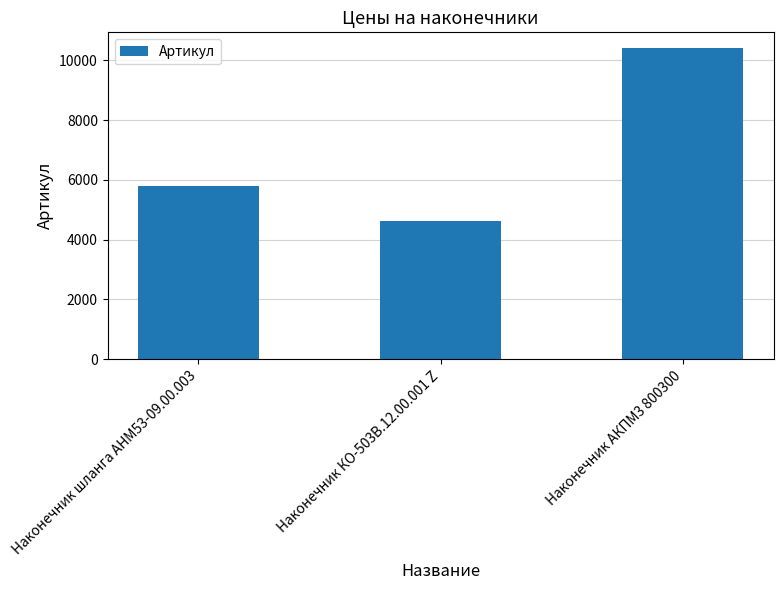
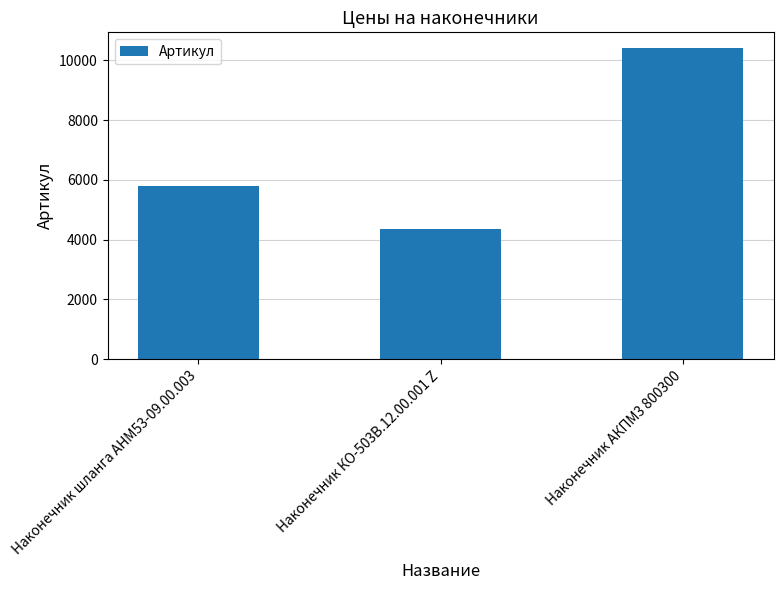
Наконечник КО-503В.12.00.001 Z: 4600 -> 4300
